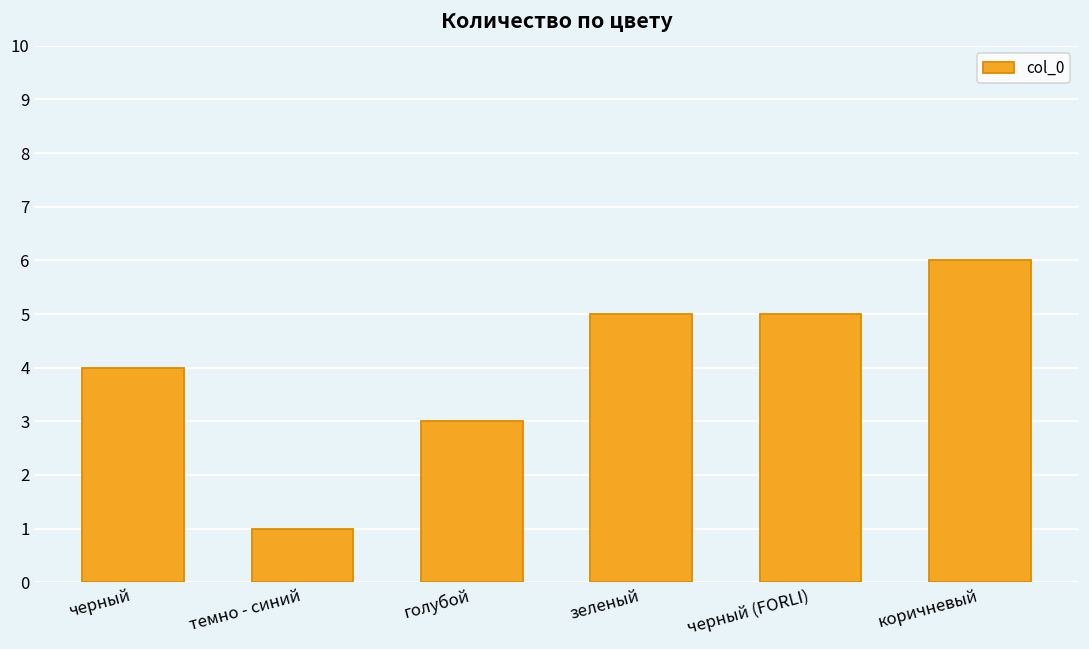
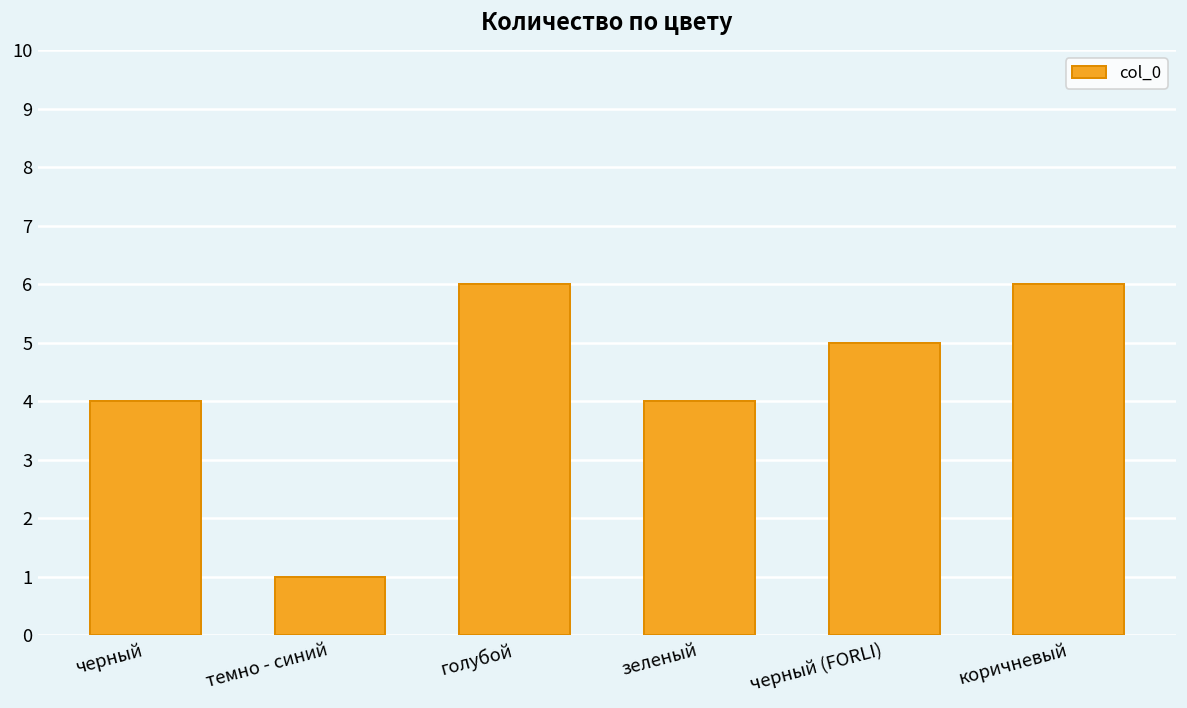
голубой: 3 -> 6
зеленый: 5 -> 4
